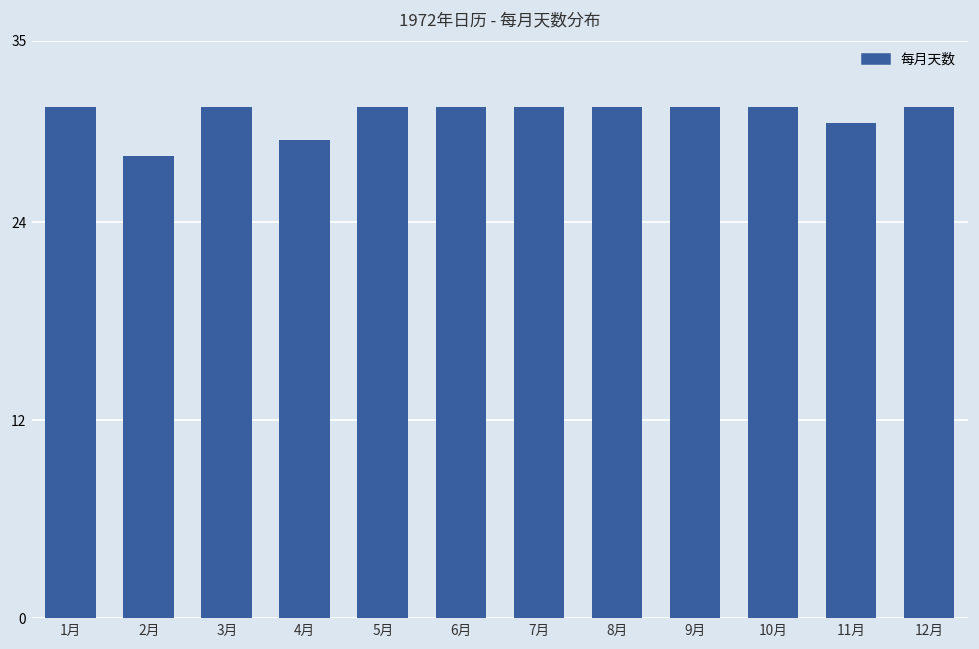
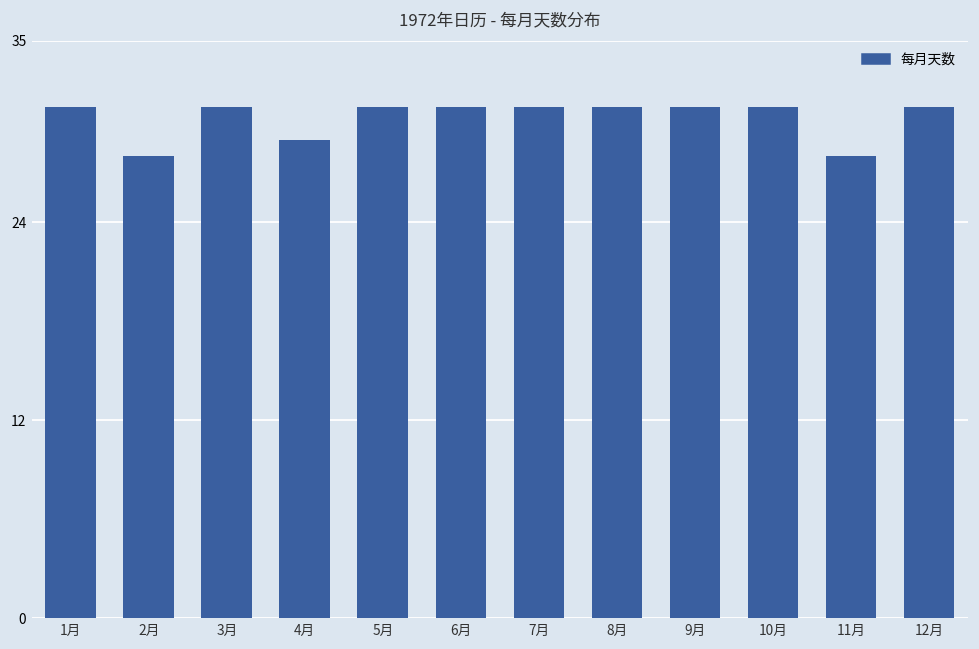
11月: 30 -> 28
